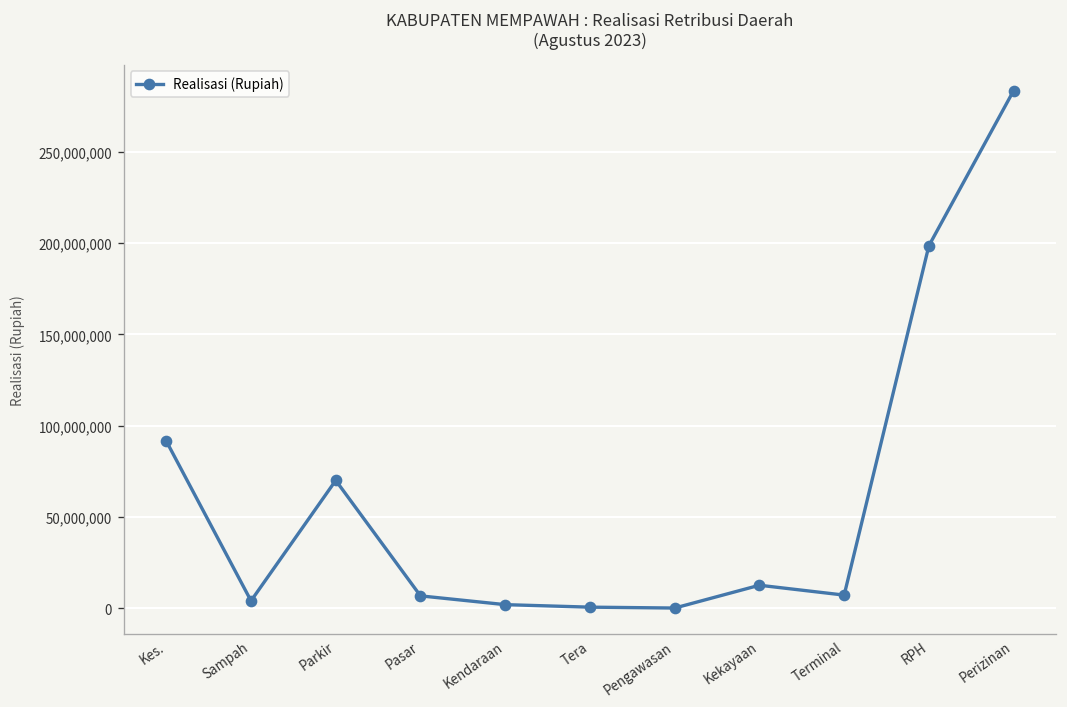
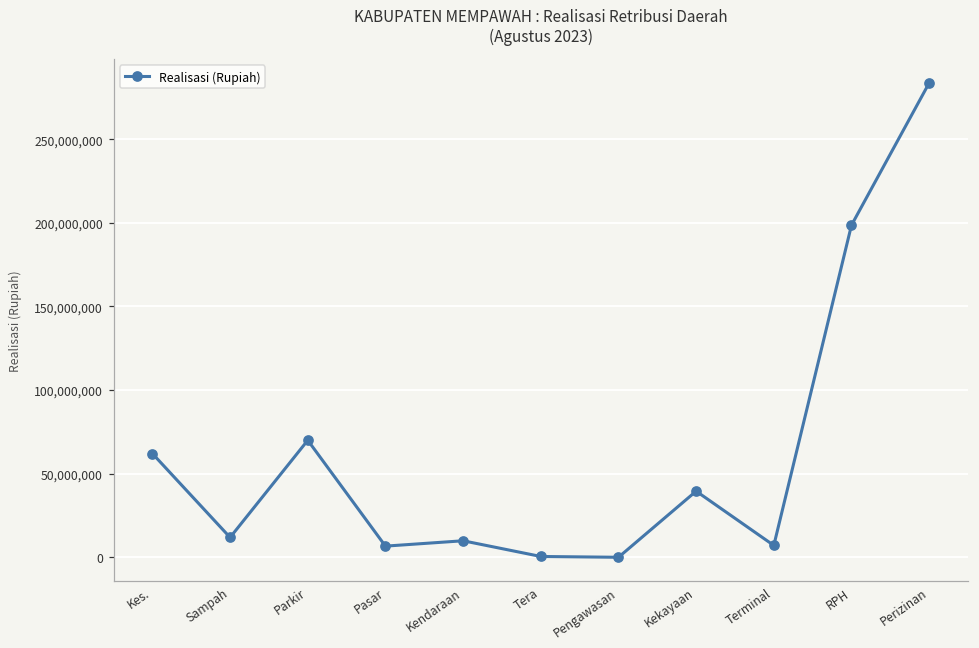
Kes.: 92,000,000 -> 62,000,000
Sampah: 4,000,000 -> 12,000,000
Kendaraan: 2,000,000 -> 10,000,000
Kekayaan: 13,000,000 -> 40,000,000
